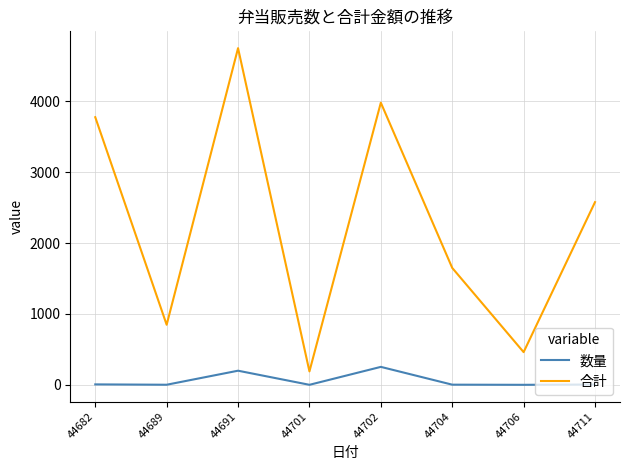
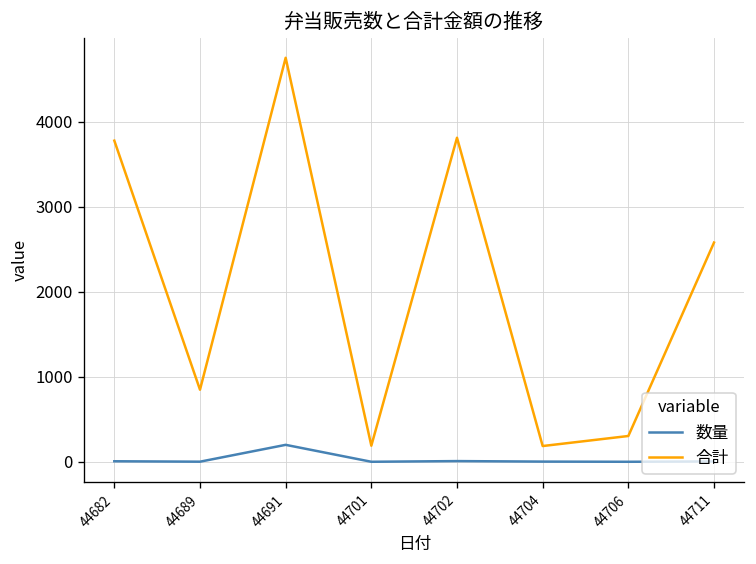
数量, 44702: 300 -> 0
合計, 44702: 4000 -> 3800
合計, 44704: 1700 -> 200
合計, 44706: 500 -> 300
